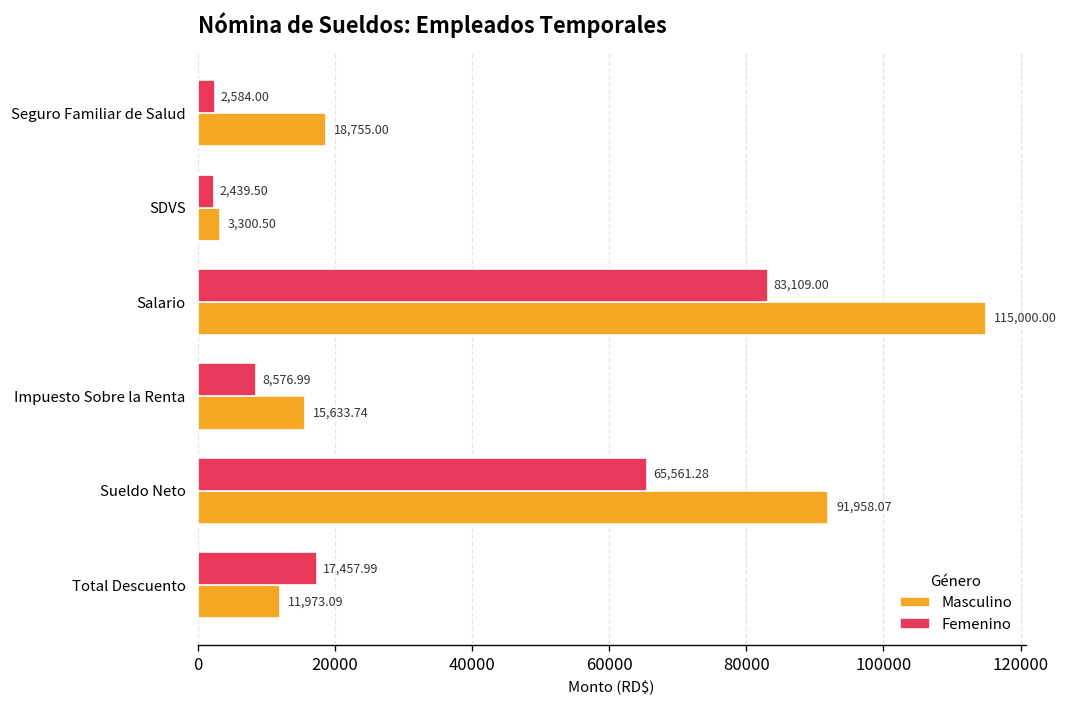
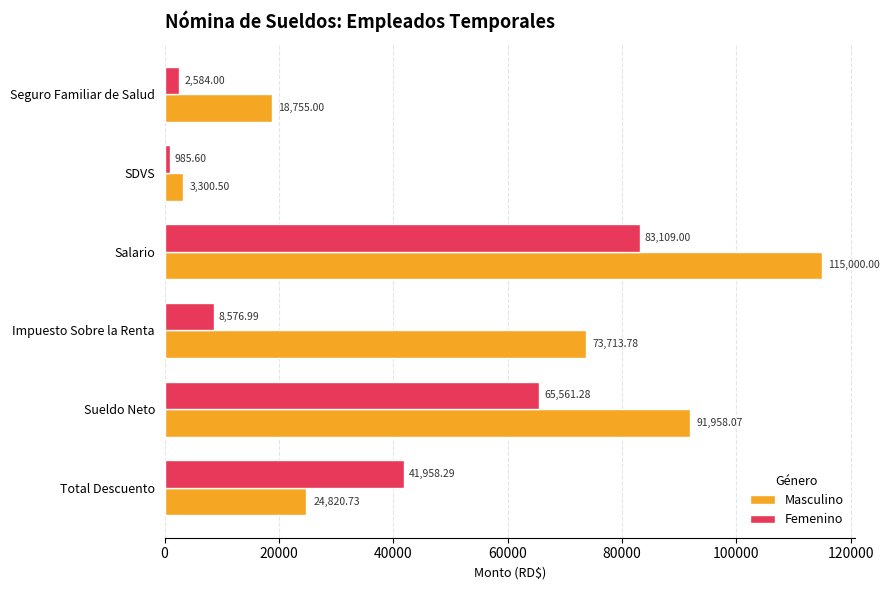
Femenino, SDVS: 2,439.50 -> 985.60
Masculino, Impuesto Sobre la Renta: 15,633.74 -> 73,713.78
Femenino, Total Descuento: 17,457.99 -> 41,958.29
Masculino, Total Descuento: 11,973.09 -> 24,820.73
